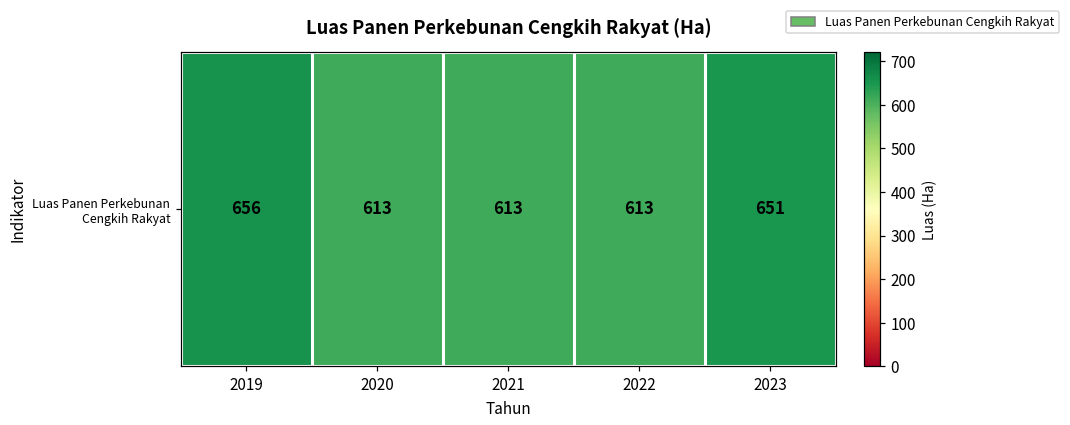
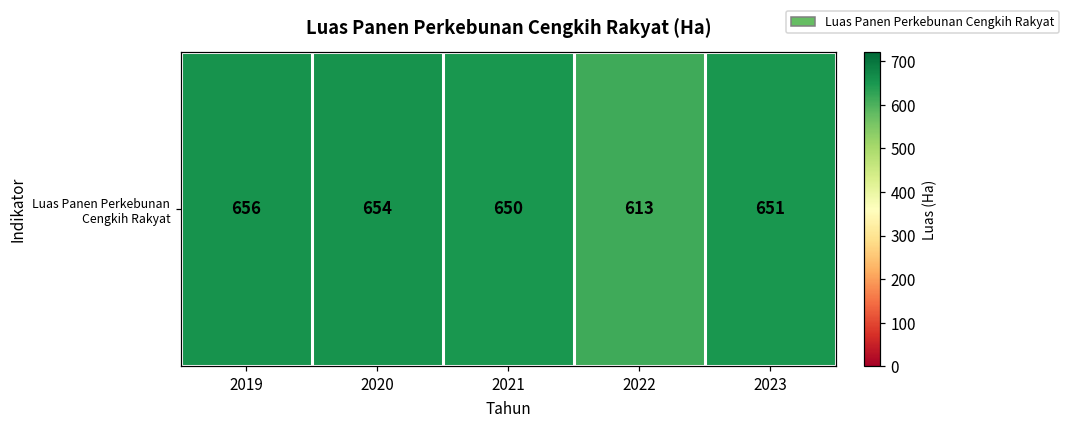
Luas Panen Perkebunan Cengkih Rakyat, 2020: 613 -> 654
Luas Panen Perkebunan Cengkih Rakyat, 2021: 613 -> 650
